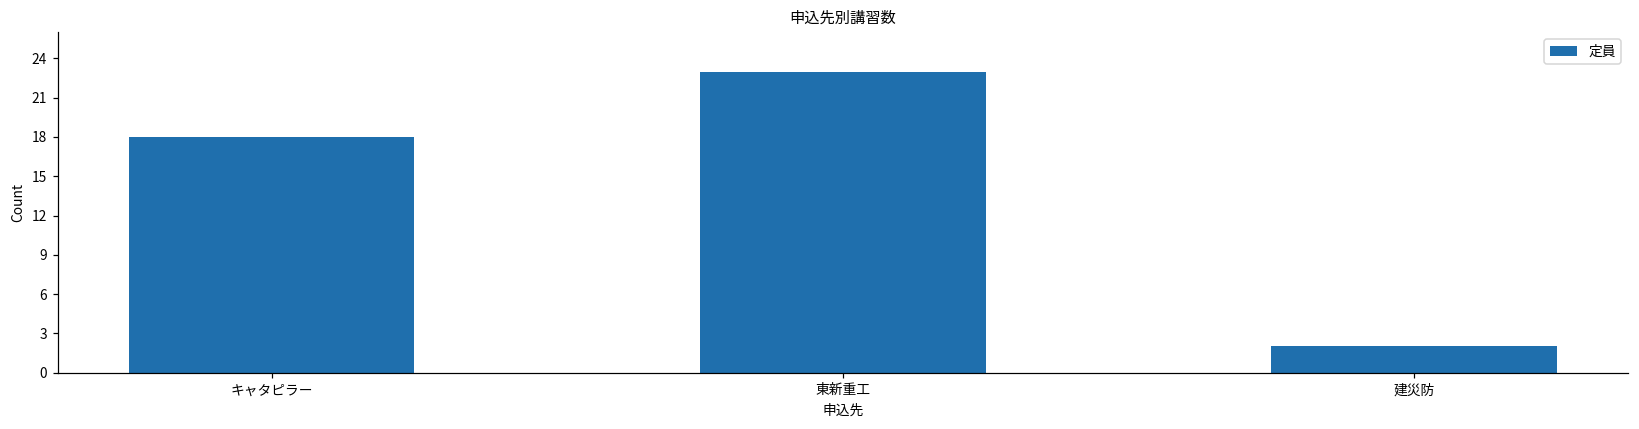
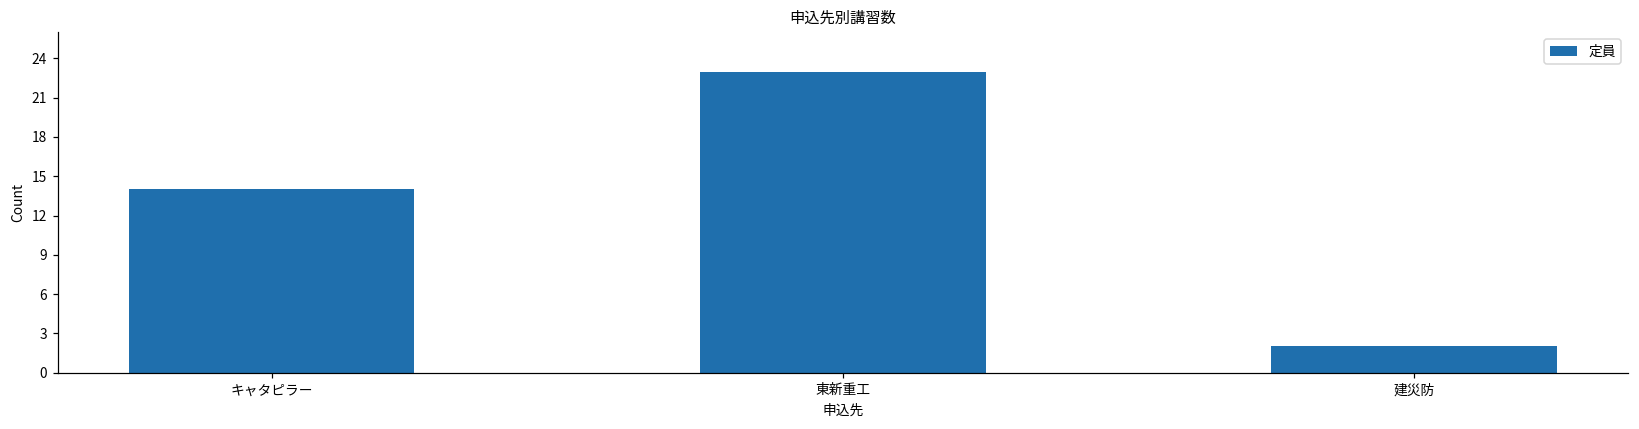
キャタピラー: 18 -> 14
